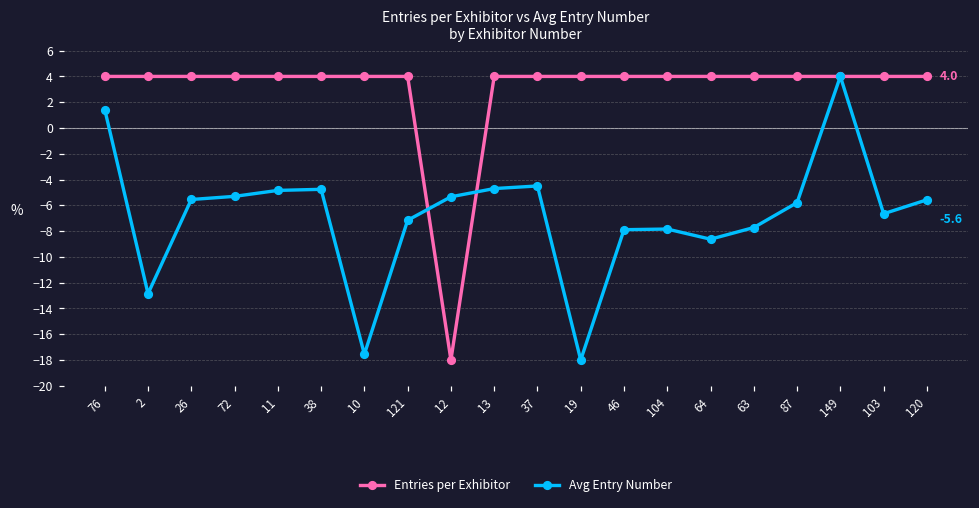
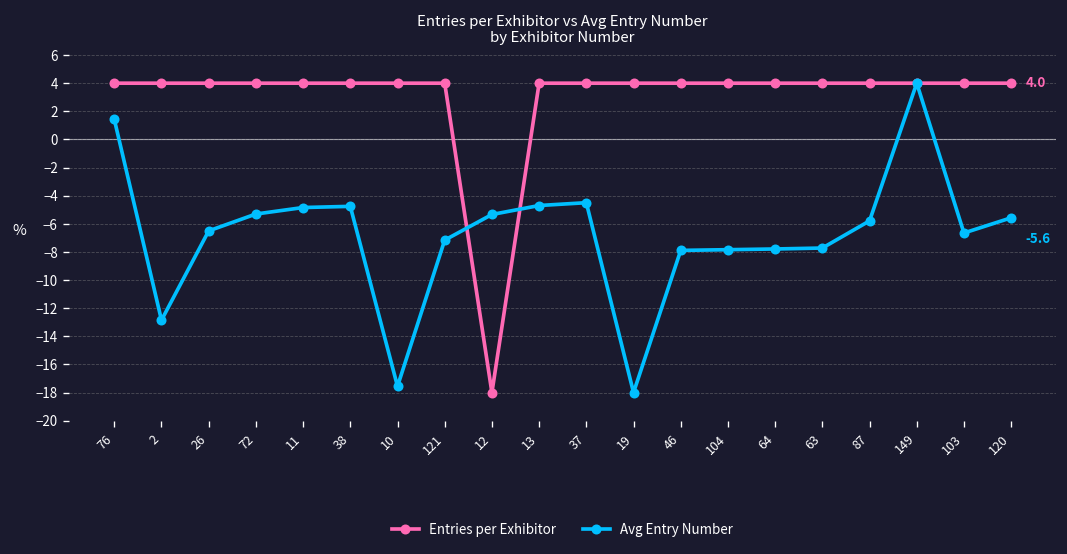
Avg Entry Number, 26: -5.5 -> -6.5
Avg Entry Number, 64: -8.6 -> -7.8
